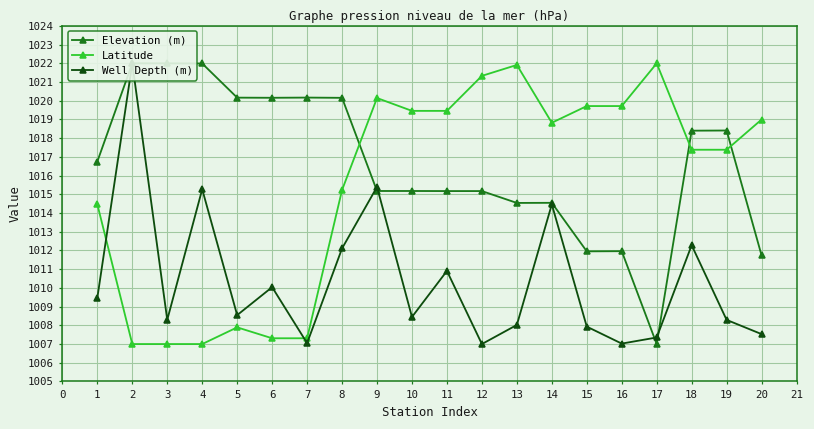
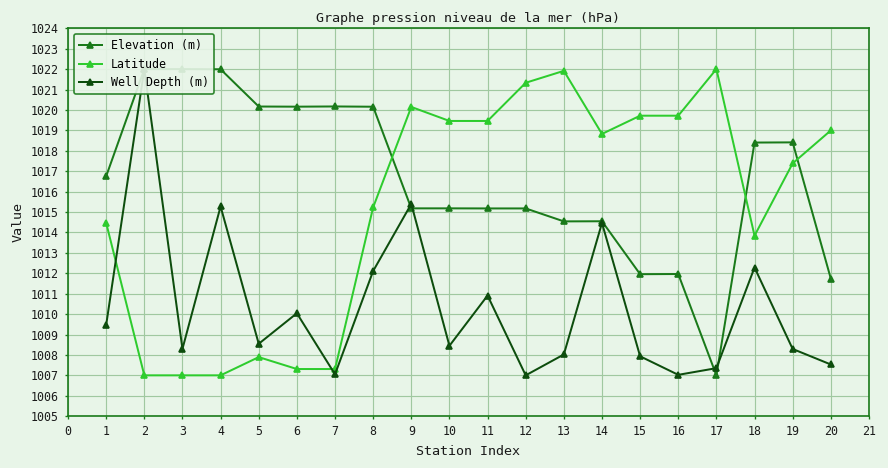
Latitude, 18: 1017.4 -> 1013.8
